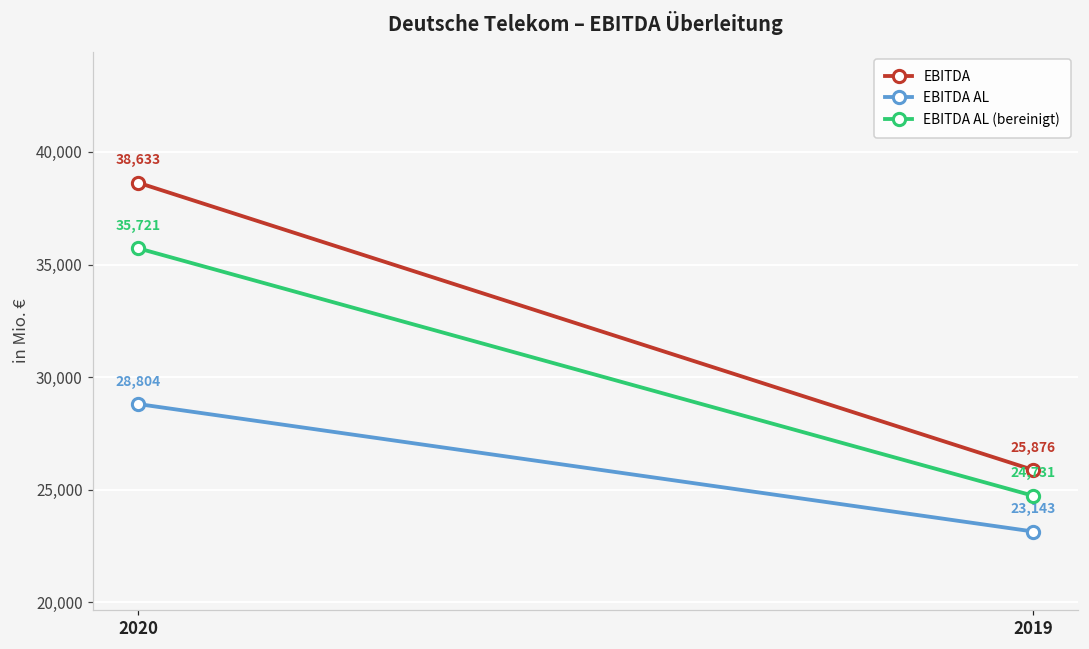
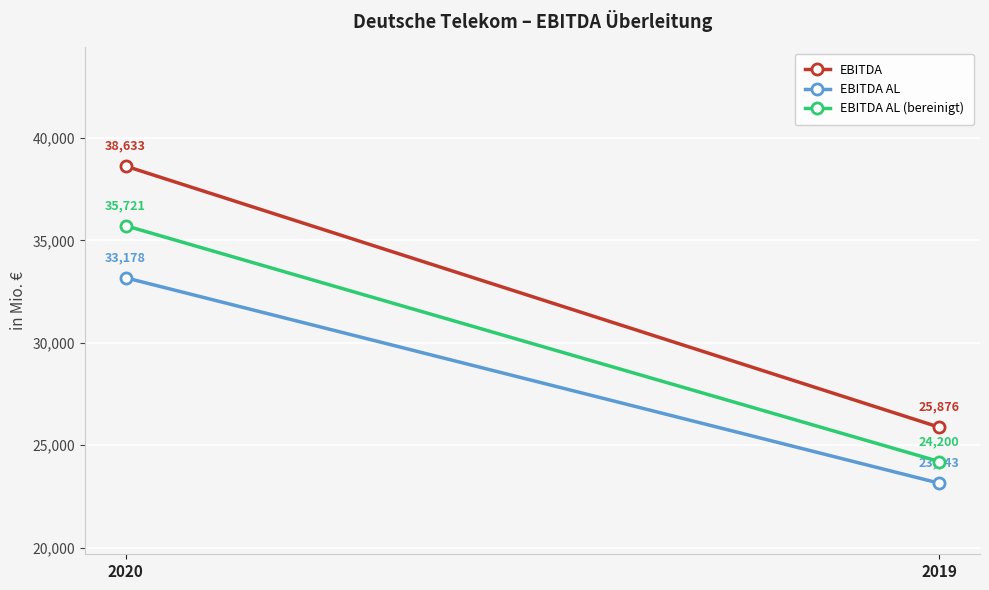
EBITDA AL, 2020: 28,804 -> 33,178
EBITDA AL (bereinigt), 2019: 24,731 -> 24,200
